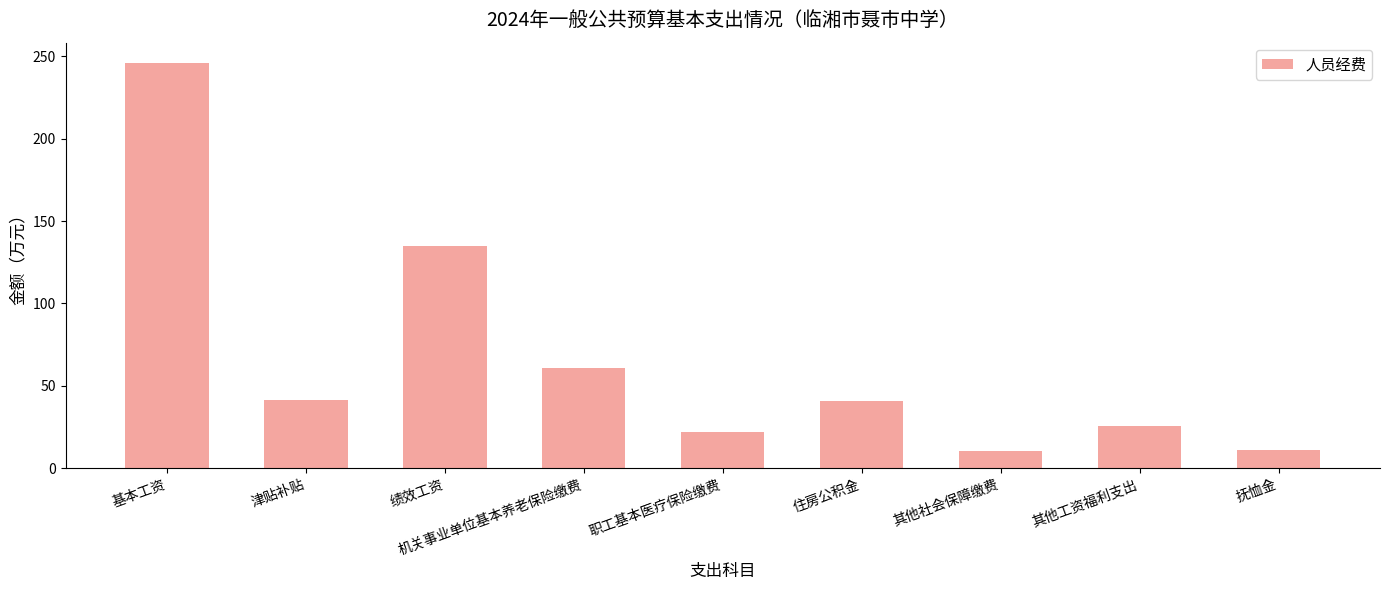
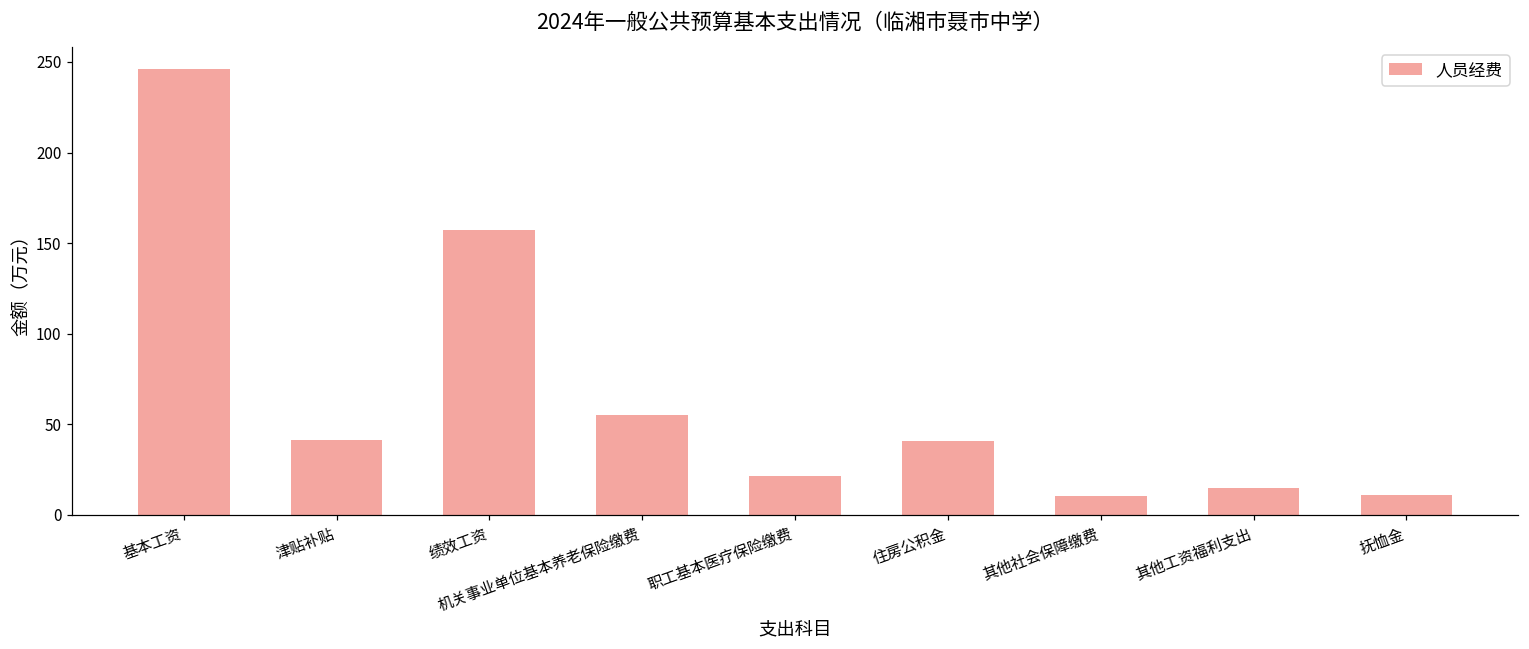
绩效工资: 135 -> 157
机关事业单位基本养老保险缴费: 61 -> 55
其他工资福利支出: 26 -> 15
